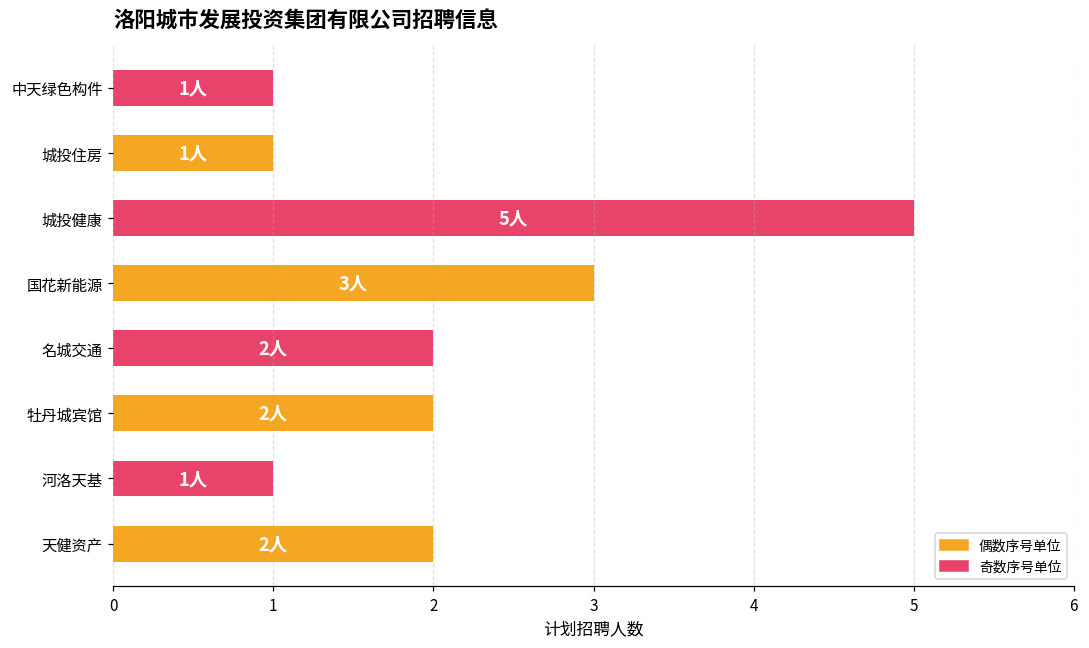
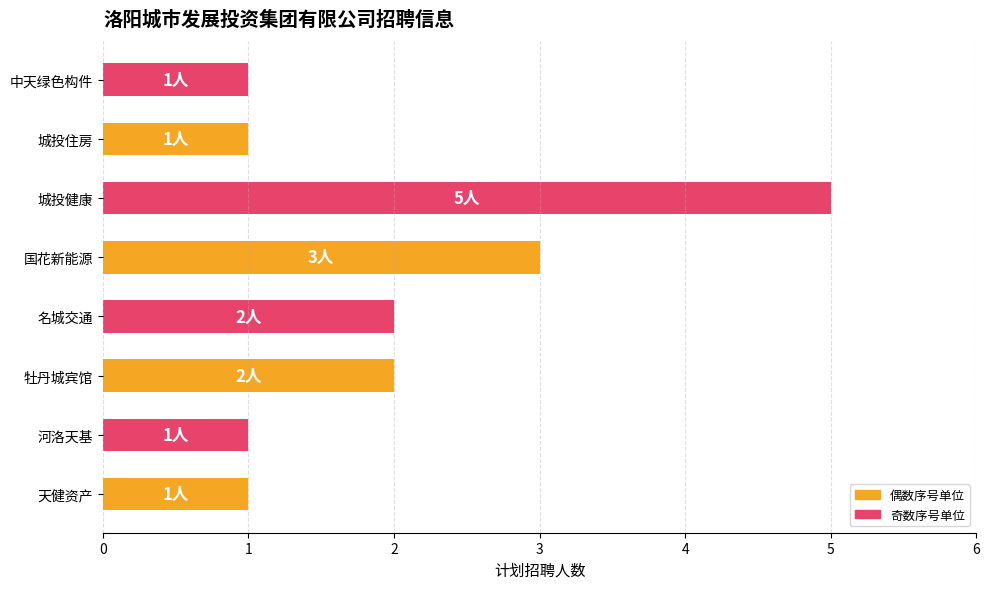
天健资产: 2人 -> 1人
